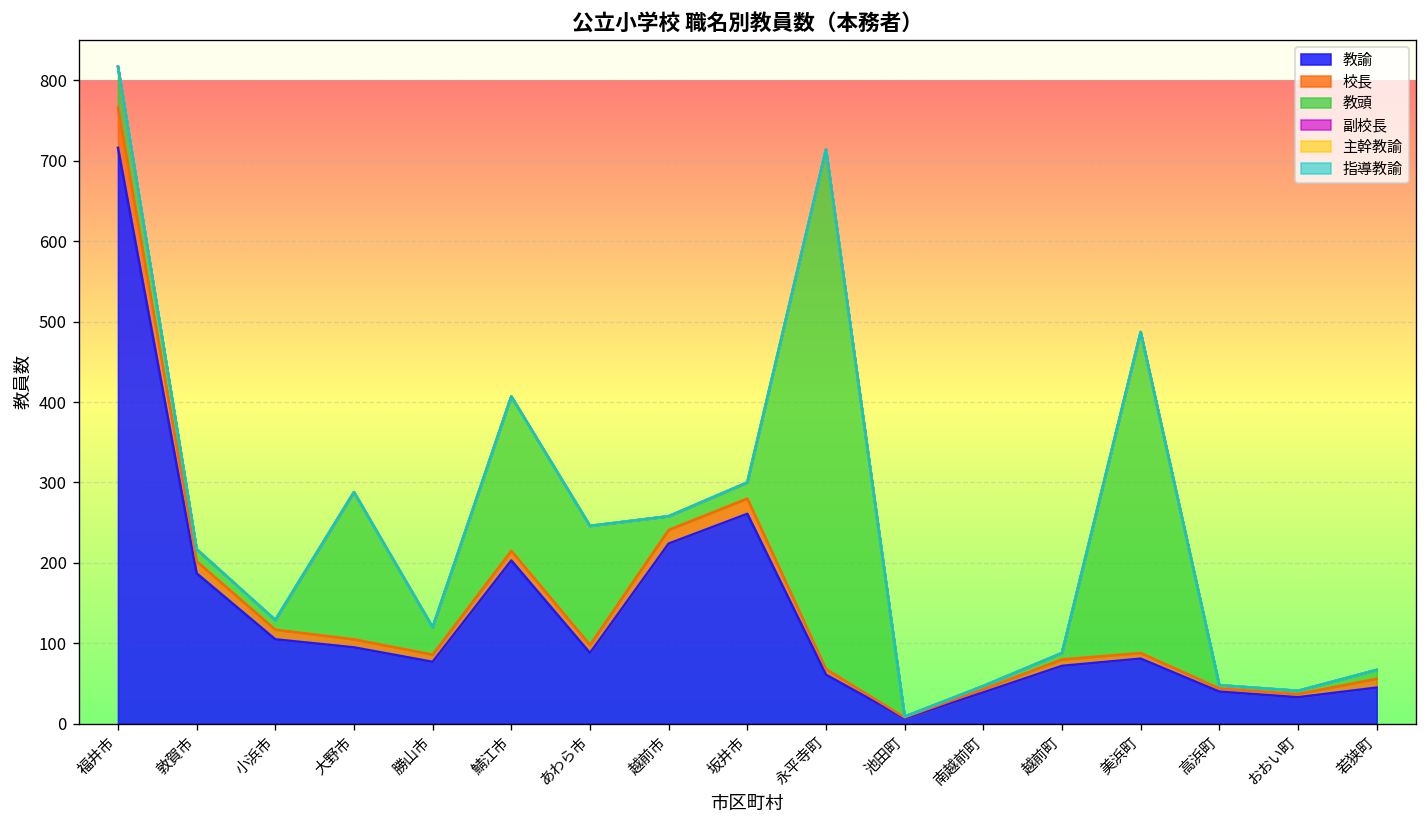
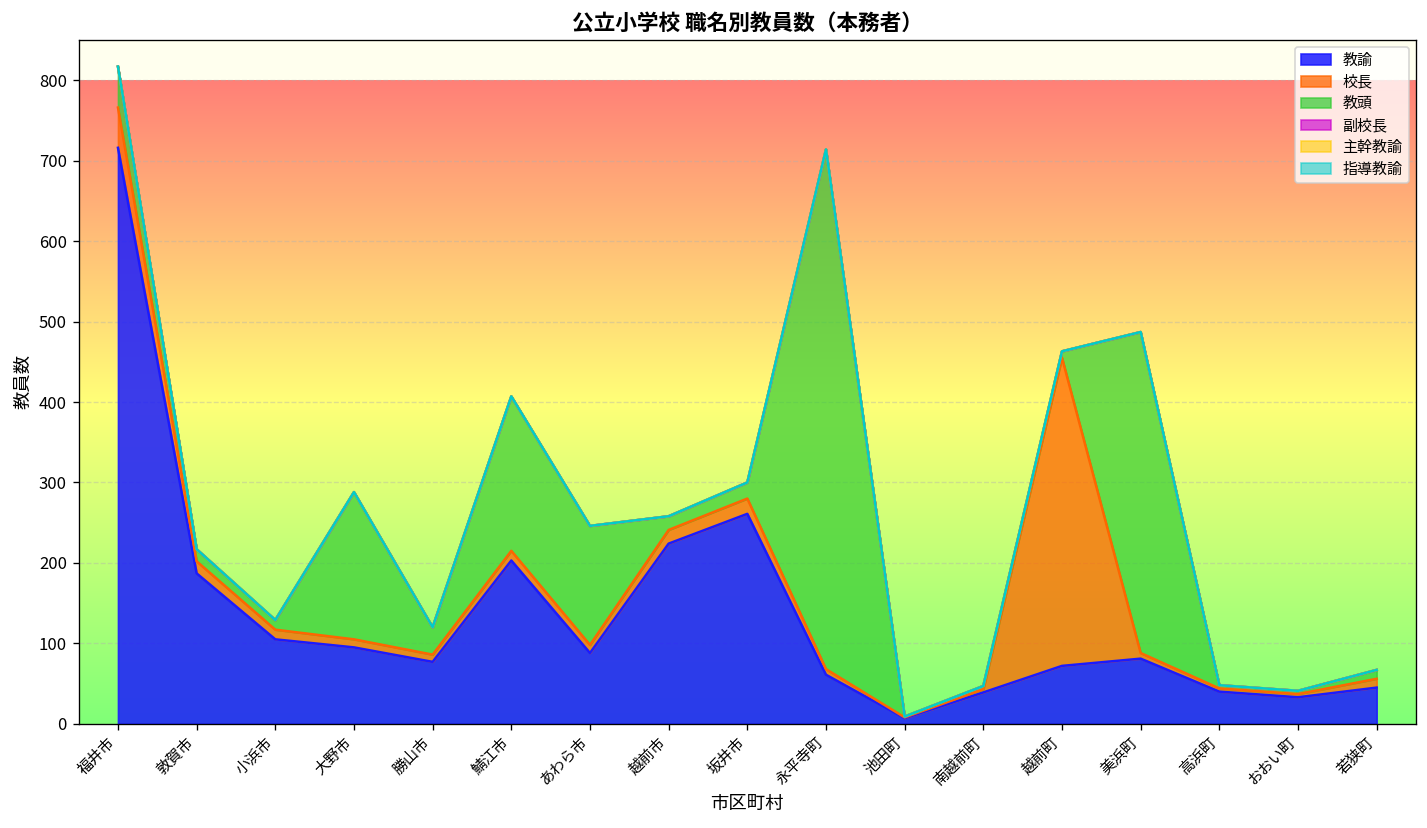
校長, 越前町: 10 -> 380
